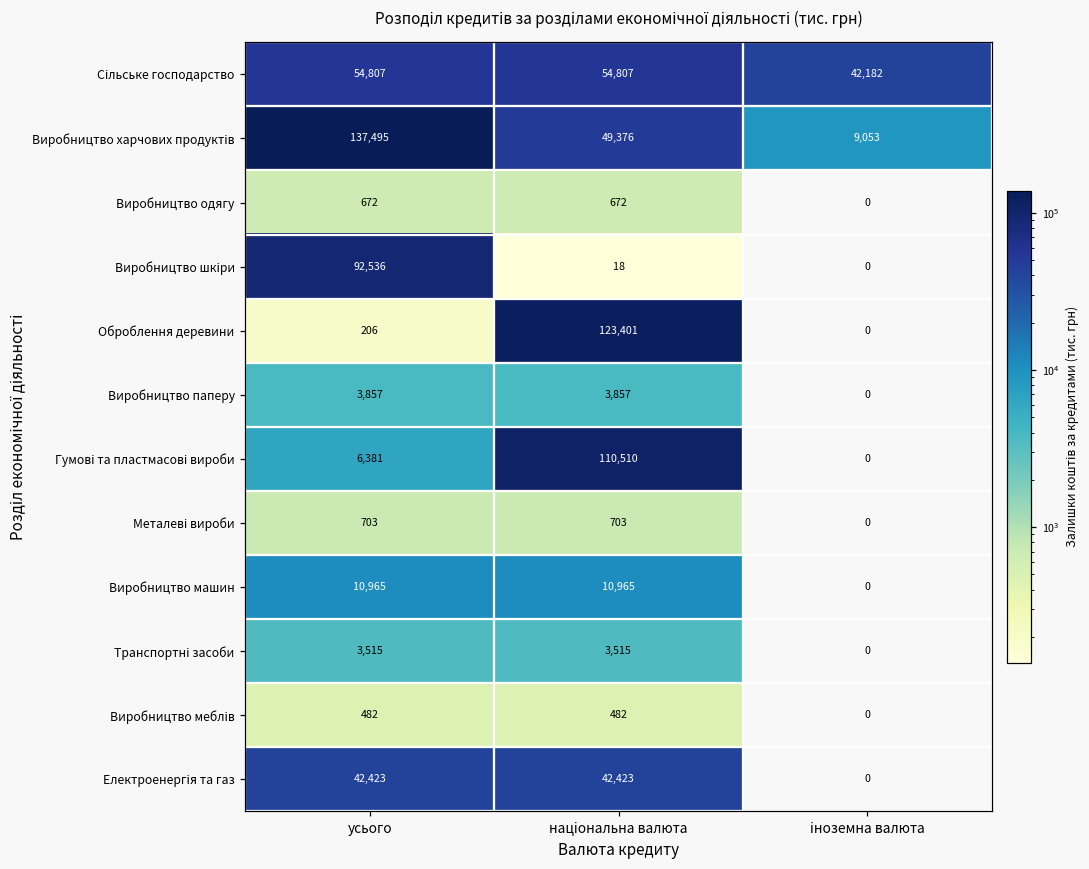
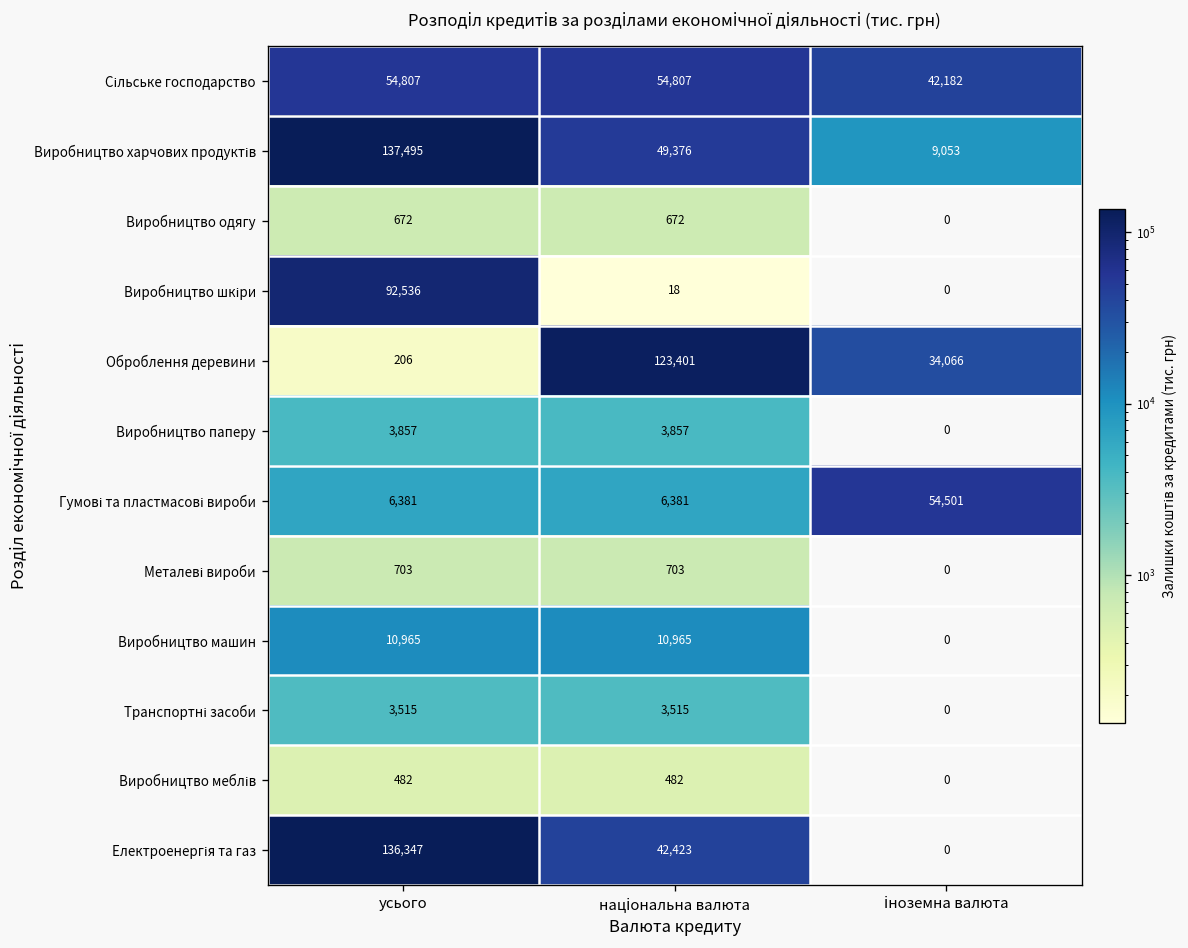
Оброблення деревини, іноземна валюта: 0 -> 34,066
Гумові та пластмасові вироби, національна валюта: 110,510 -> 6,381
Гумові та пластмасові вироби, іноземна валюта: 0 -> 54,501
Електроенергія та газ, усього: 42,423 -> 136,347
